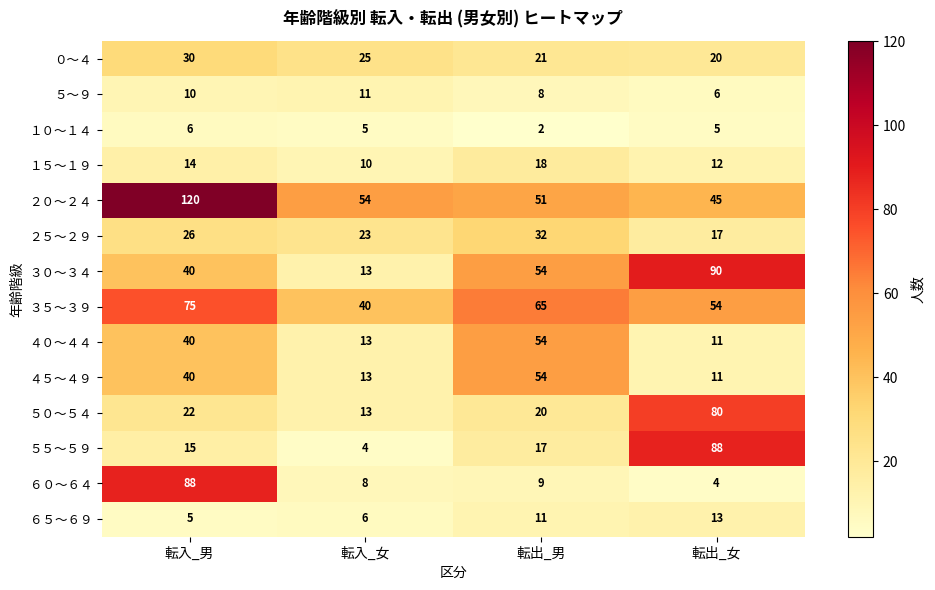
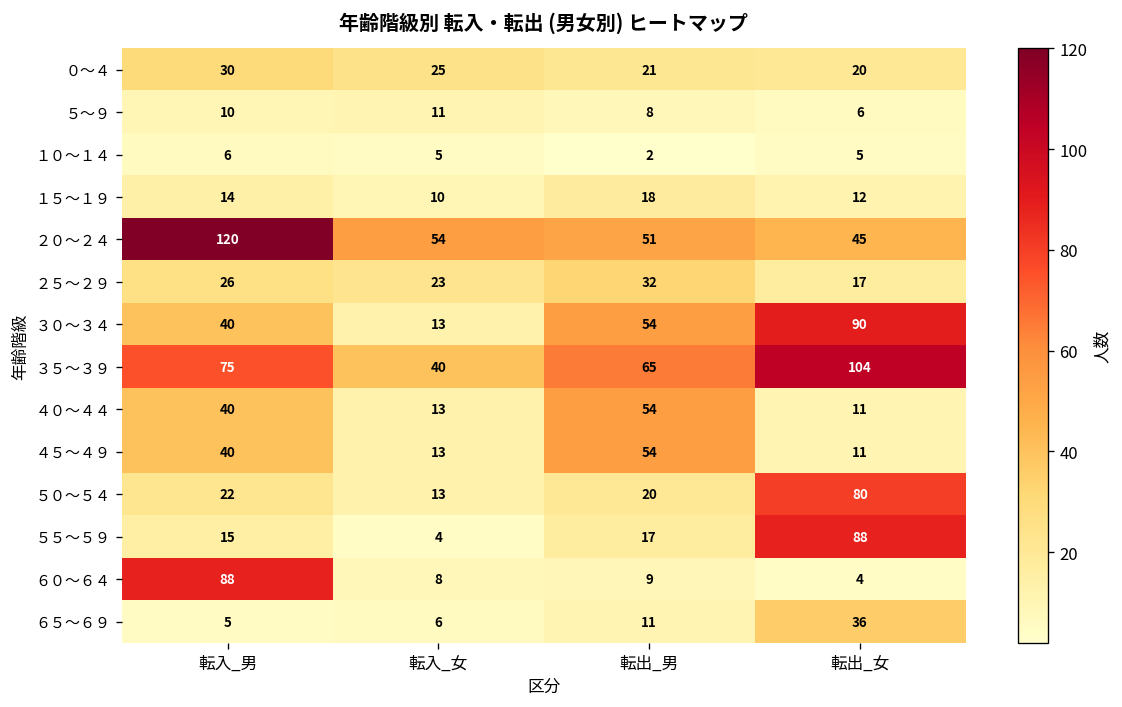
３５～３９, 転出_女: 54 -> 104
６５～６９, 転出_女: 13 -> 36
